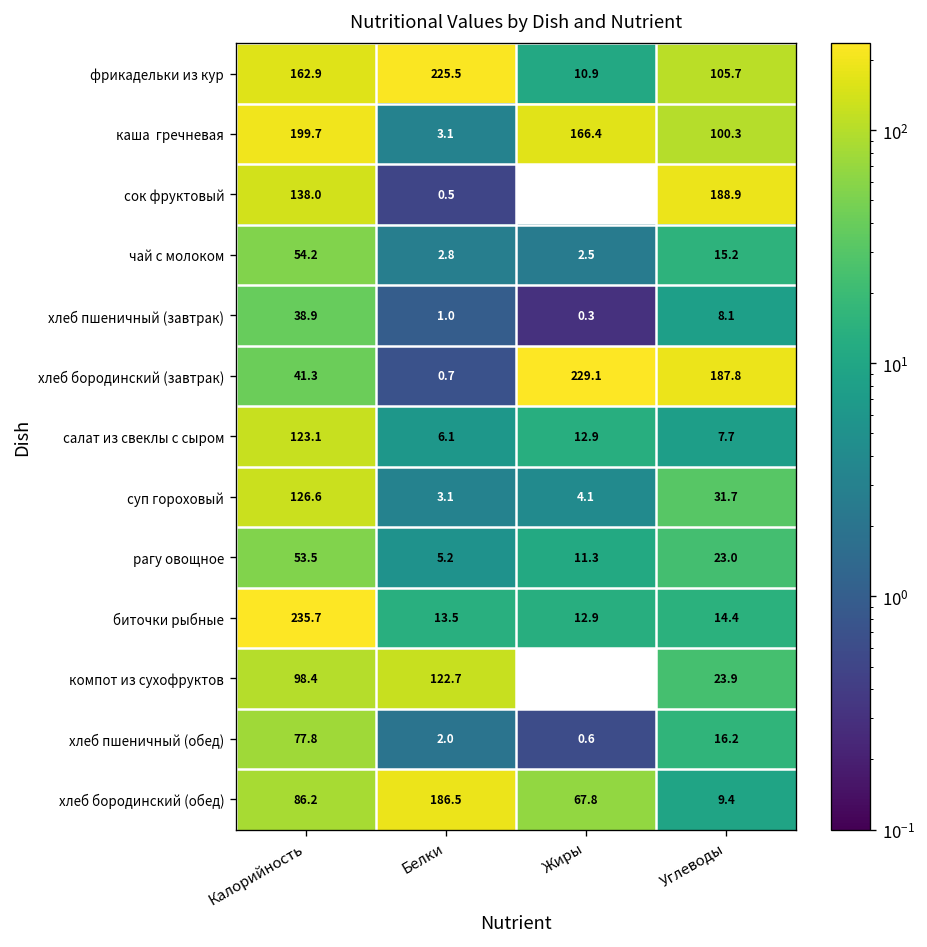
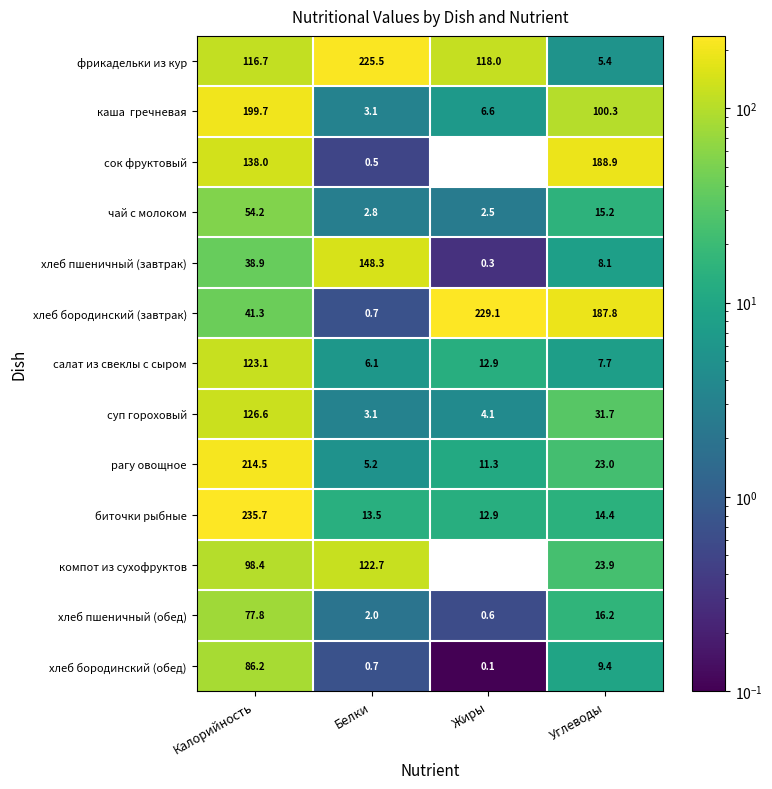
фрикадельки из кур, Калорийность: 162.9 -> 116.7
фрикадельки из кур, Жиры: 10.9 -> 118.0
фрикадельки из кур, Углеводы: 105.7 -> 5.4
каша гречневая, Жиры: 166.4 -> 6.6
хлеб пшеничный (завтрак), Белки: 1.0 -> 148.3
рагу овощное, Калорийность: 53.5 -> 214.5
хлеб бородинский (обед), Белки: 186.5 -> 0.7
хлеб бородинский (обед), Жиры: 67.8 -> 0.1
